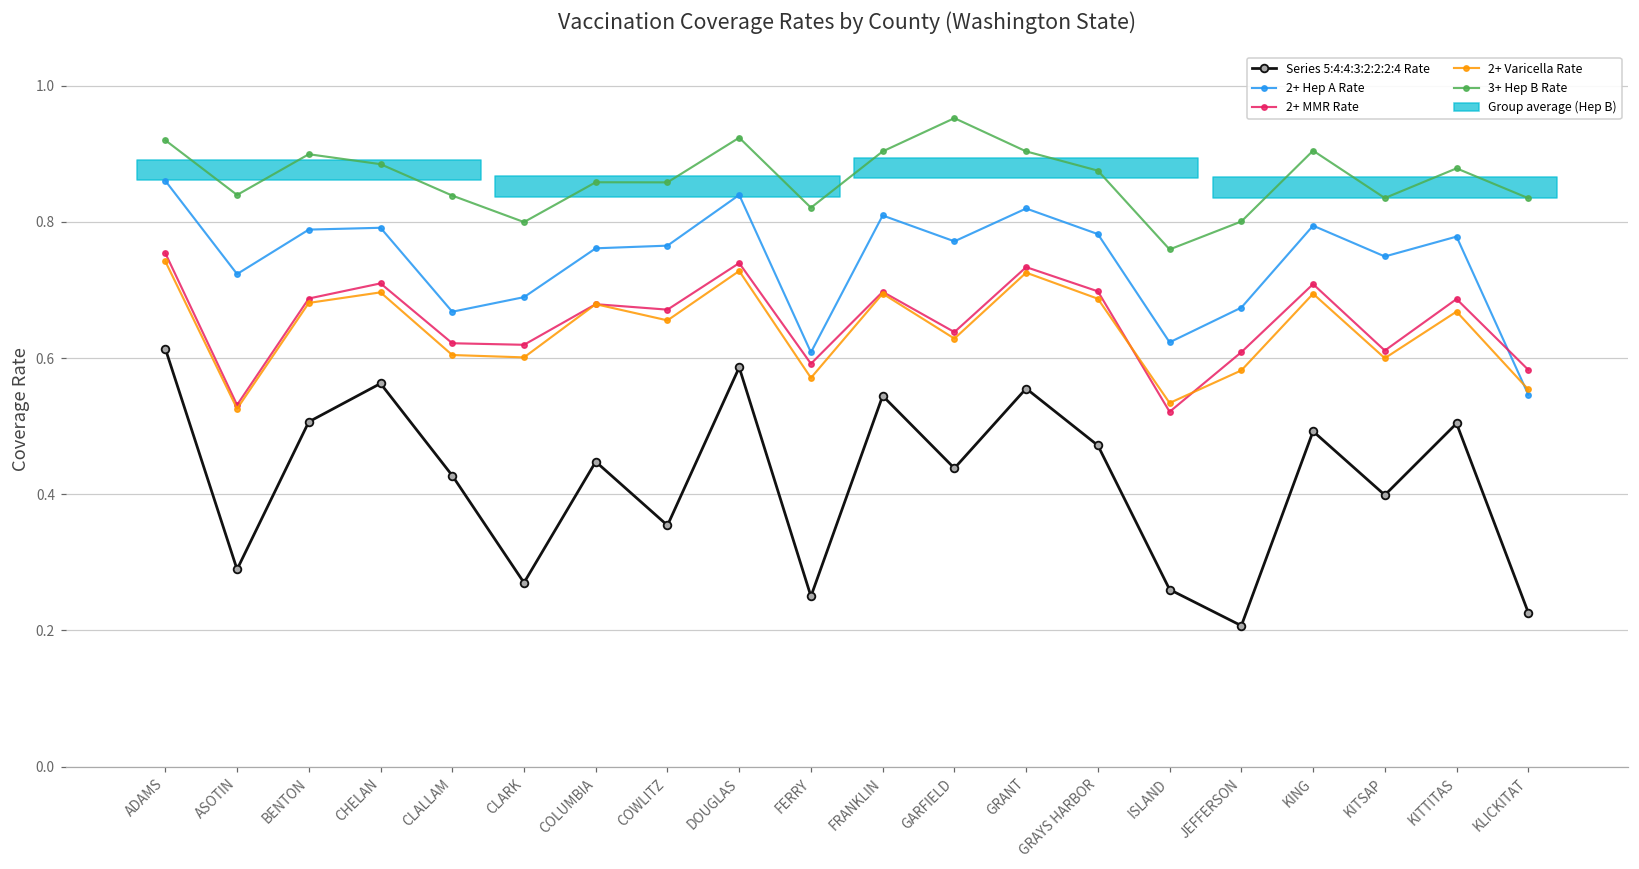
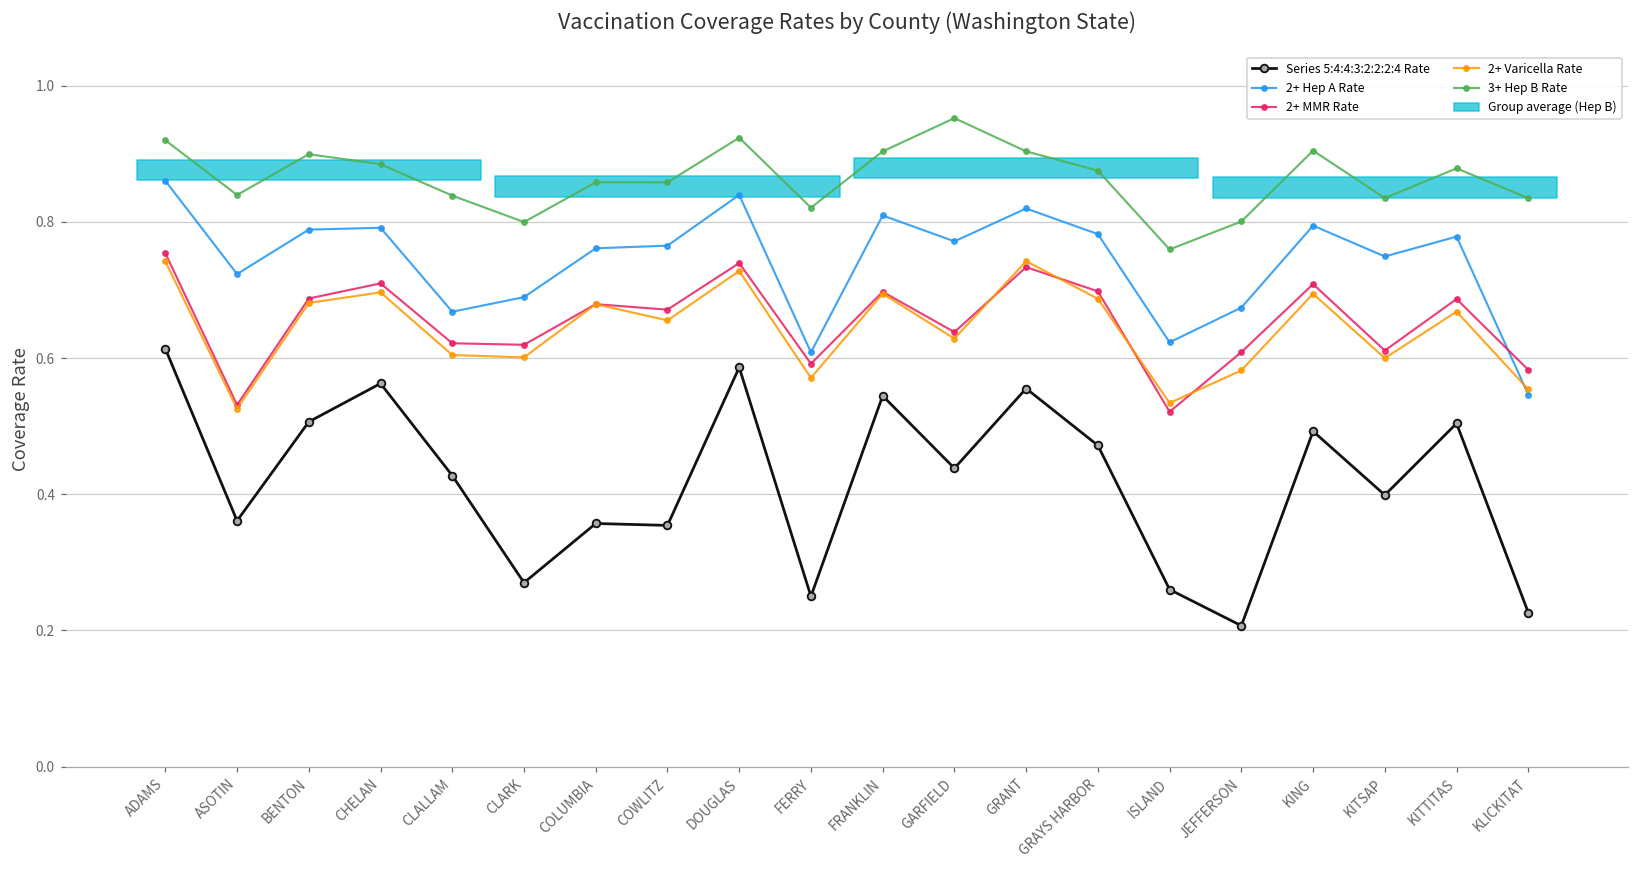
Series 5:4:4:3:2:2:2:4 Rate, ASOTIN: 0.29 -> 0.36
Series 5:4:4:3:2:2:2:4 Rate, COLUMBIA: 0.45 -> 0.36
2+ Varicella Rate, GRANT: 0.73 -> 0.74
